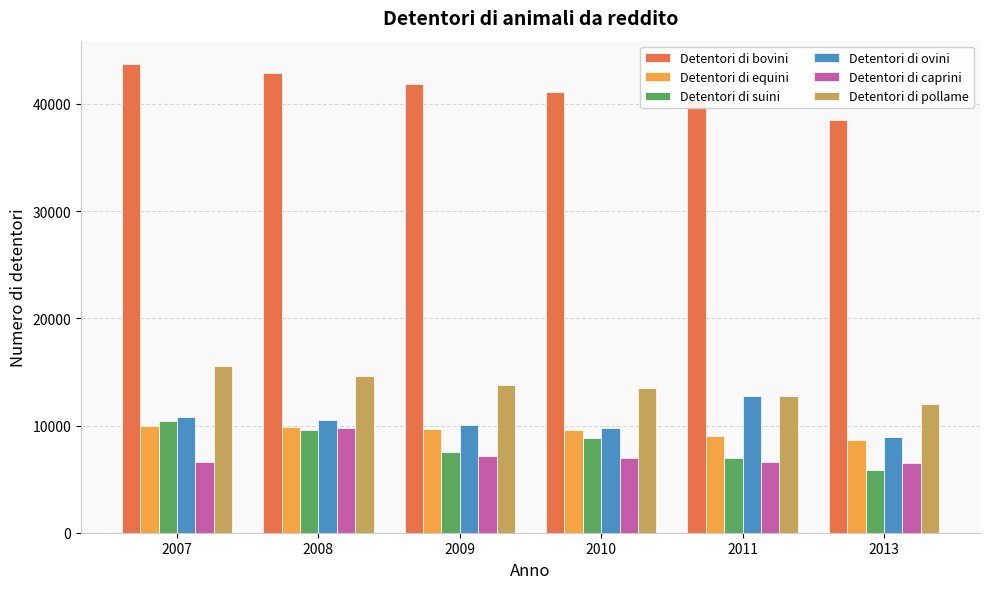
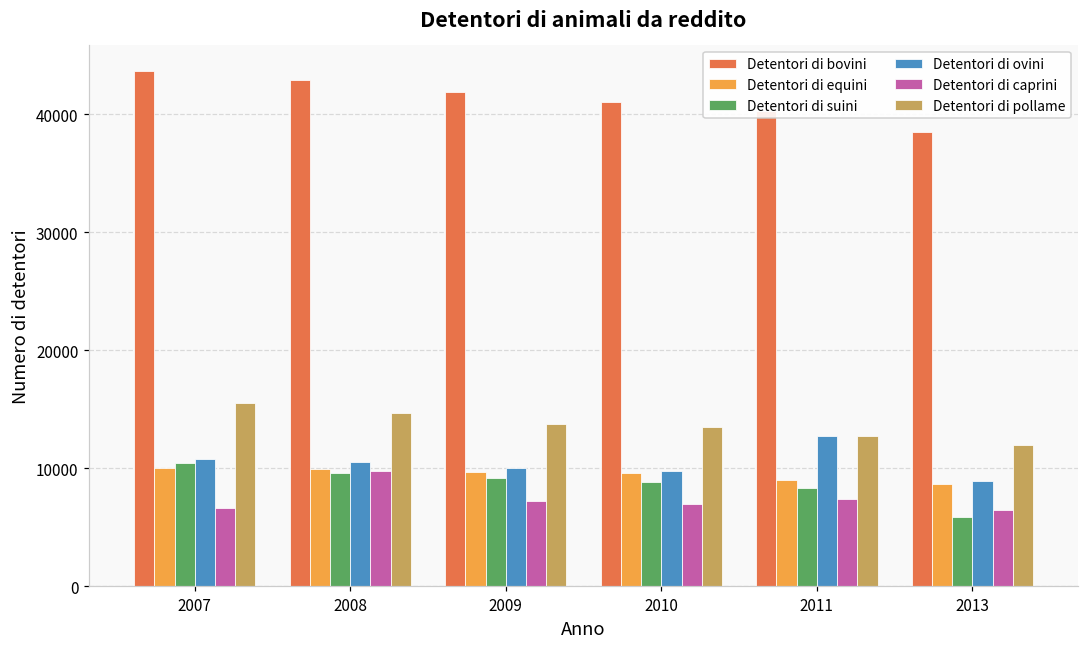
Detentori di suini, 2009: 7500 -> 9100
Detentori di suini, 2011: 7000 -> 8300
Detentori di caprini, 2011: 6600 -> 7400
